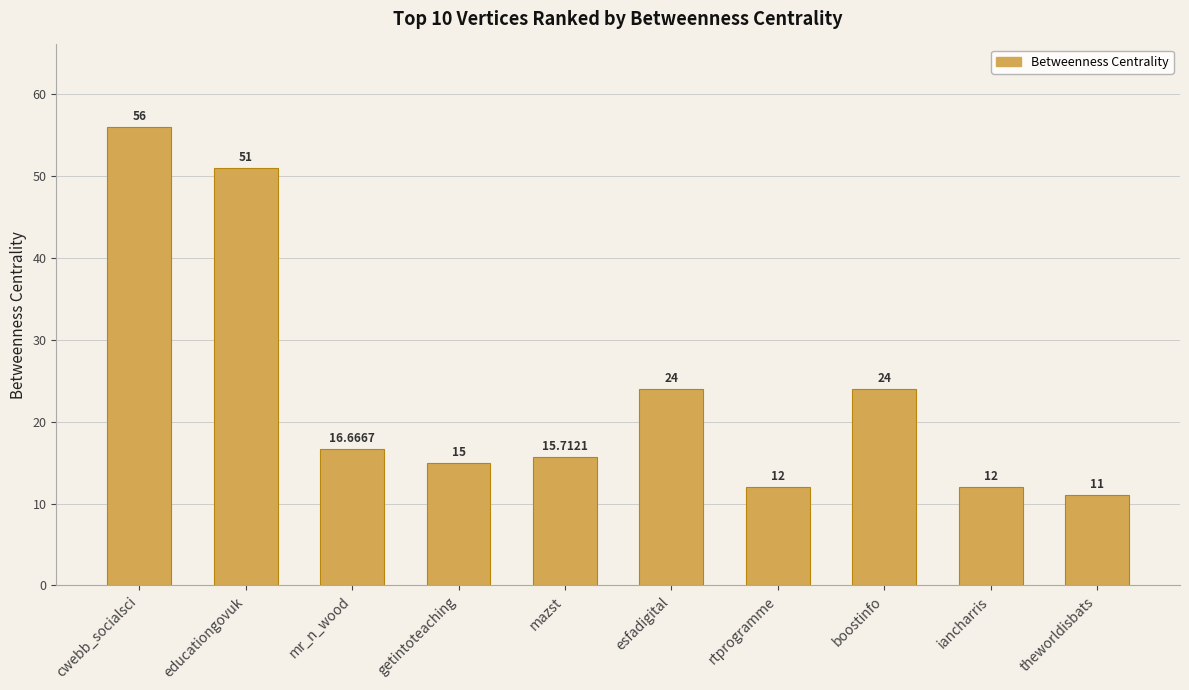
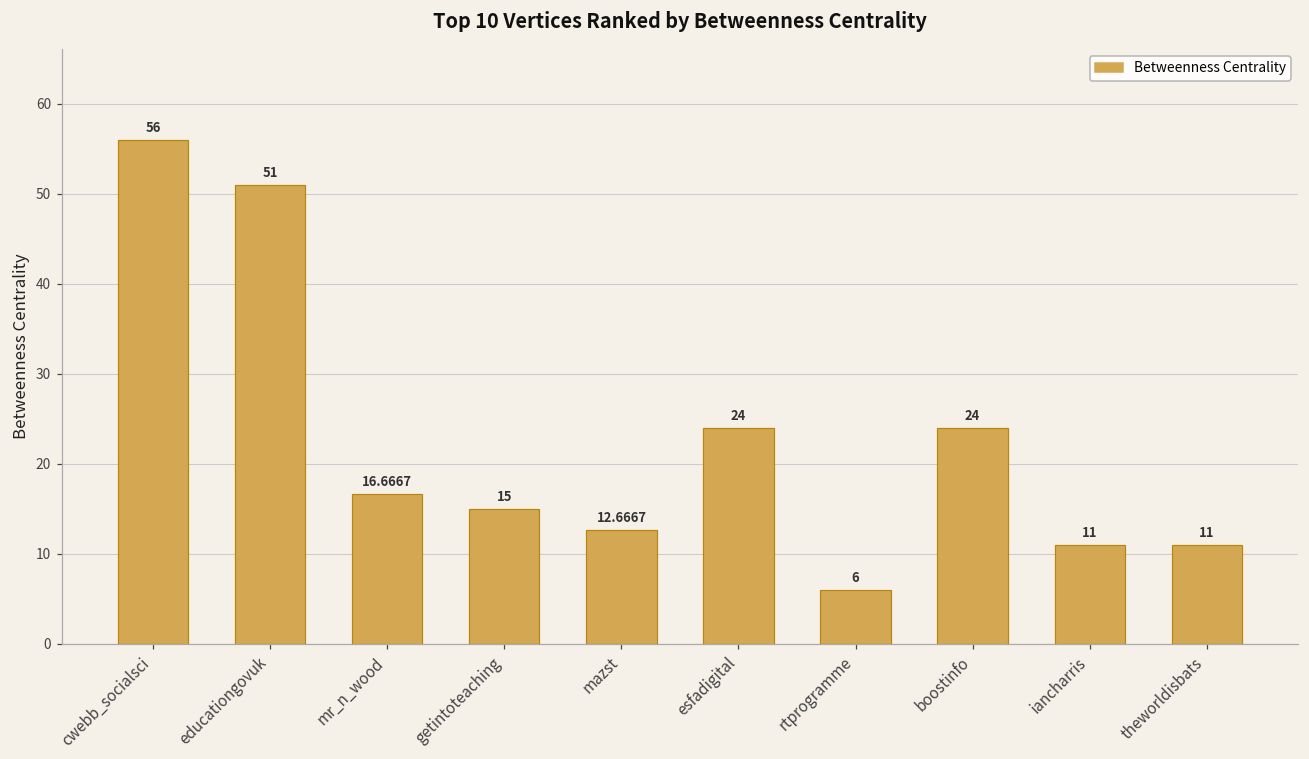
mazst: 15.7121 -> 12.6667
rtprogramme: 12 -> 6
iancharris: 12 -> 11
